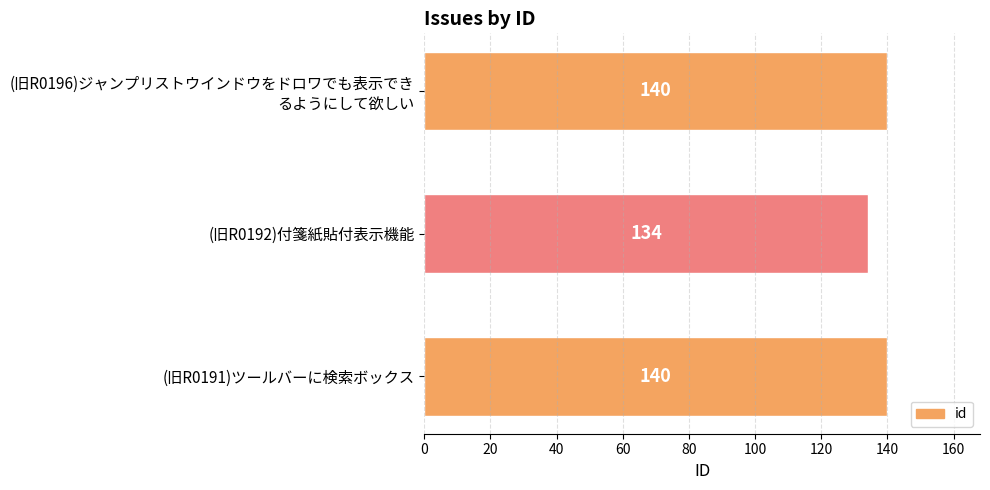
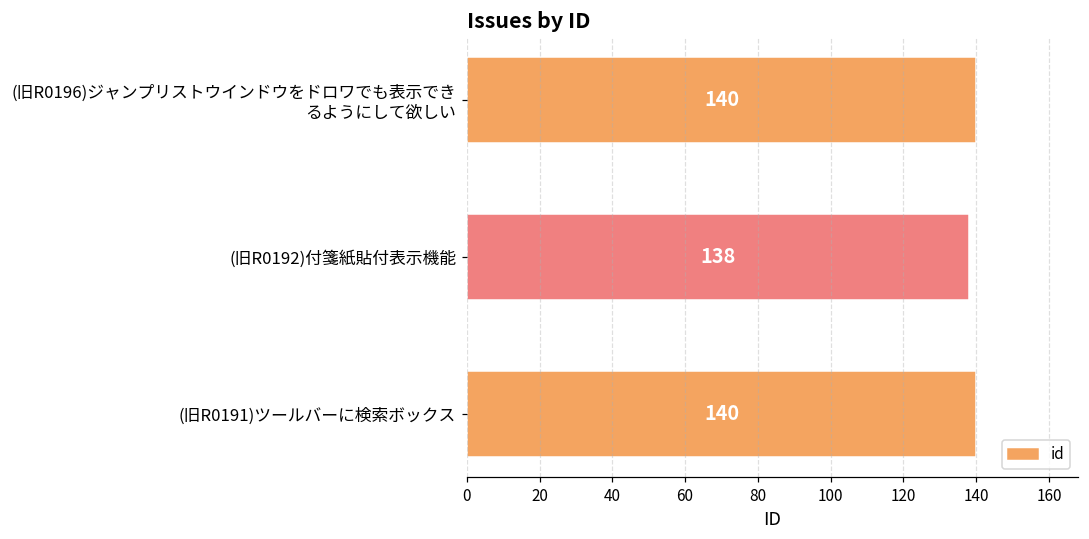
(旧R0192)付箋紙貼付表示機能: 134 -> 138
